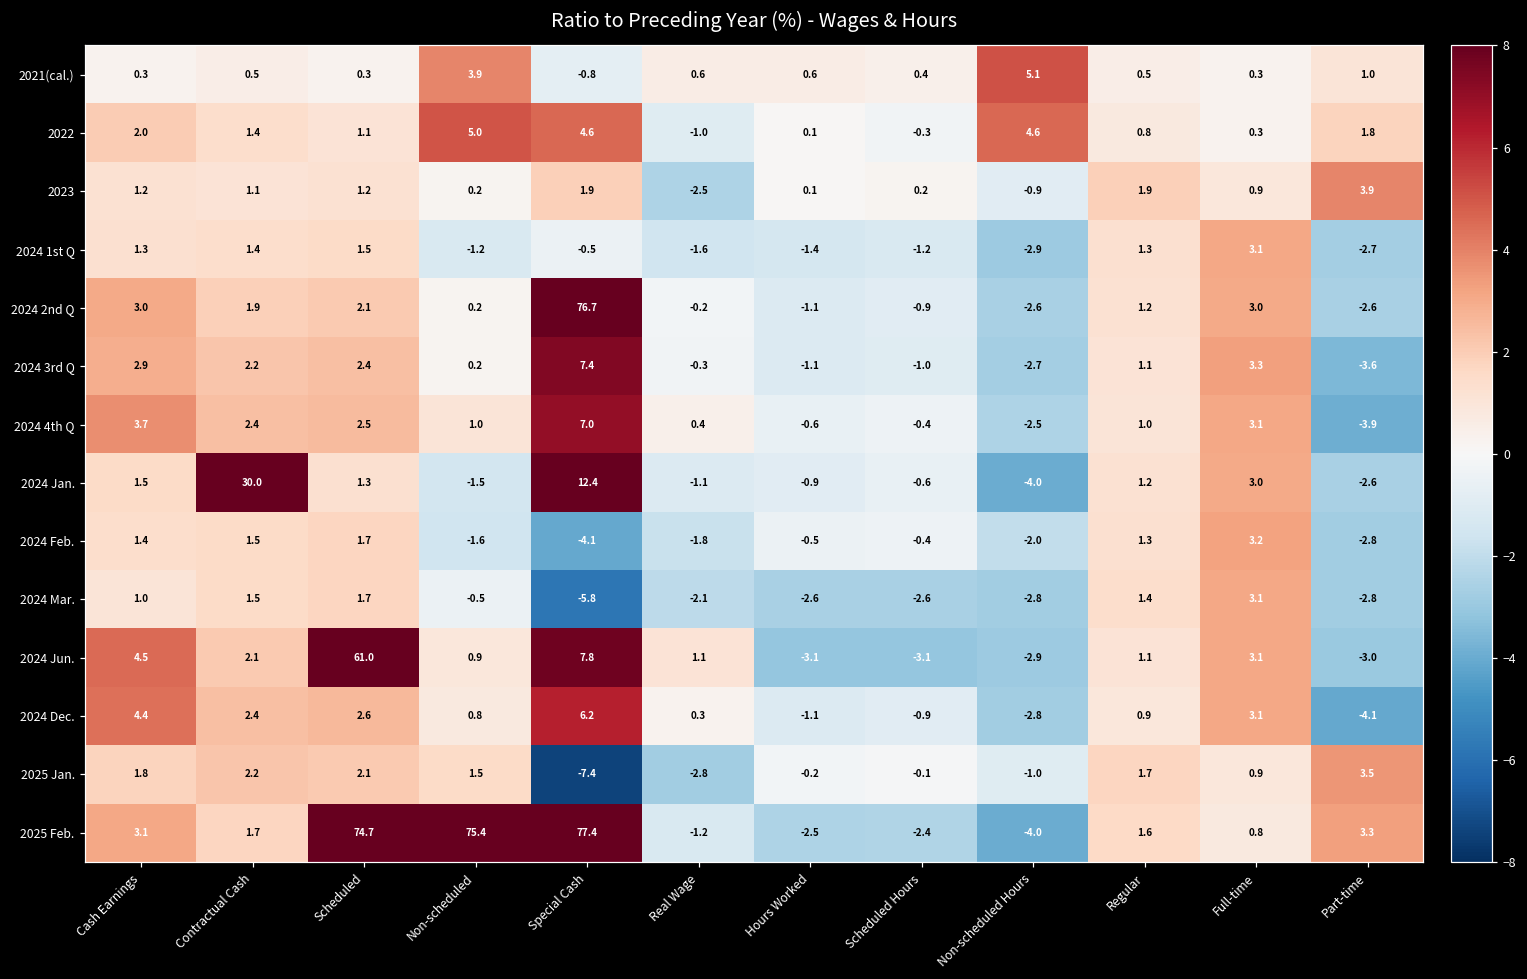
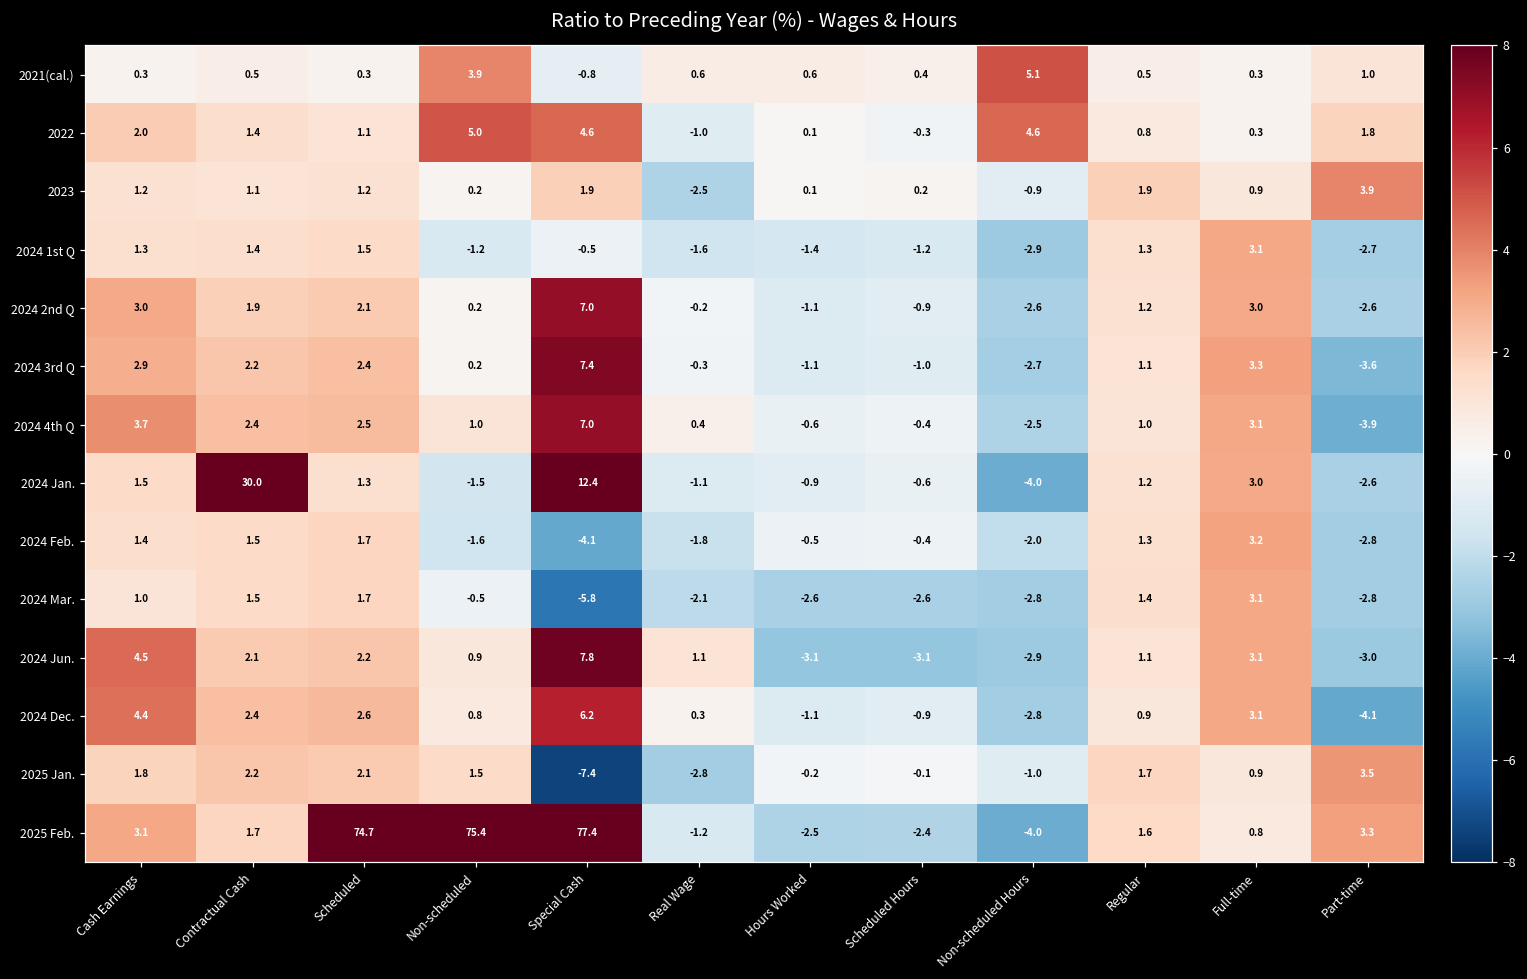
2024 2nd Q, Special Cash: 76.7 -> 7.0
2024 Jun., Scheduled: 61.0 -> 2.2
